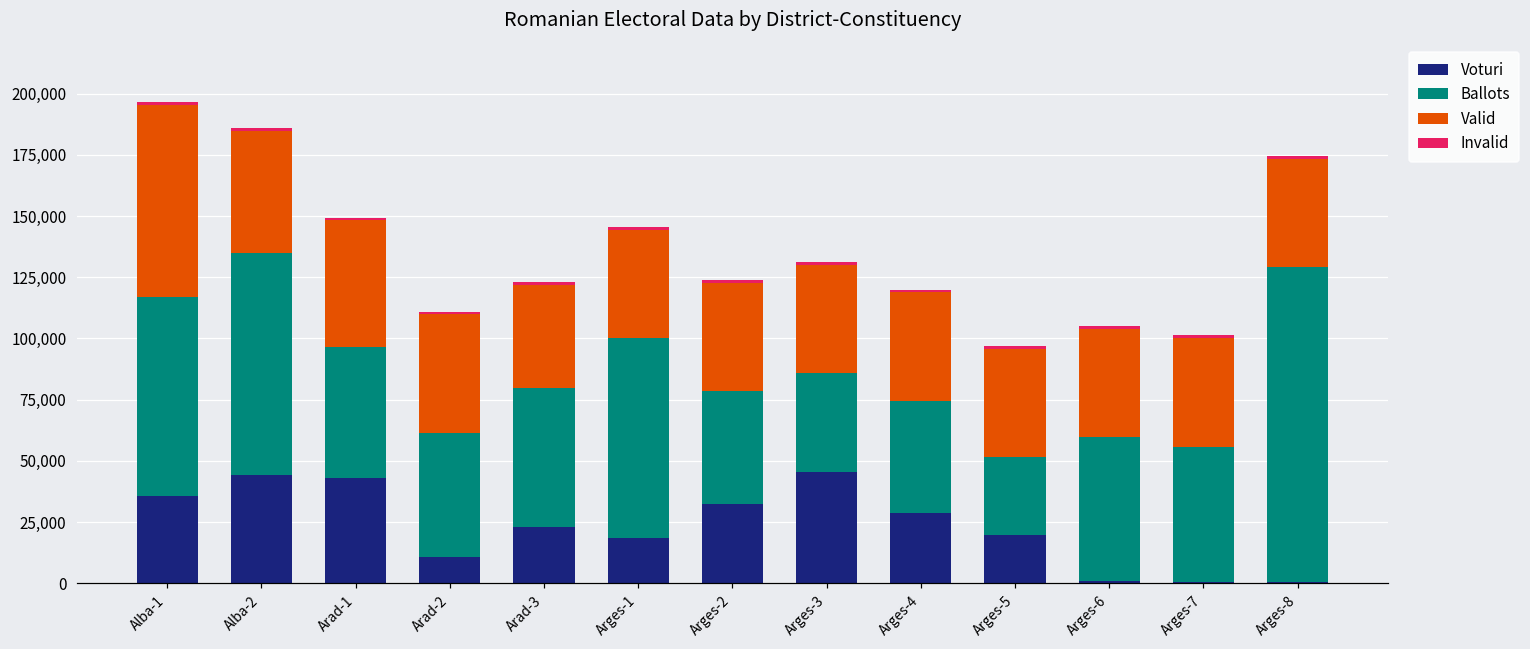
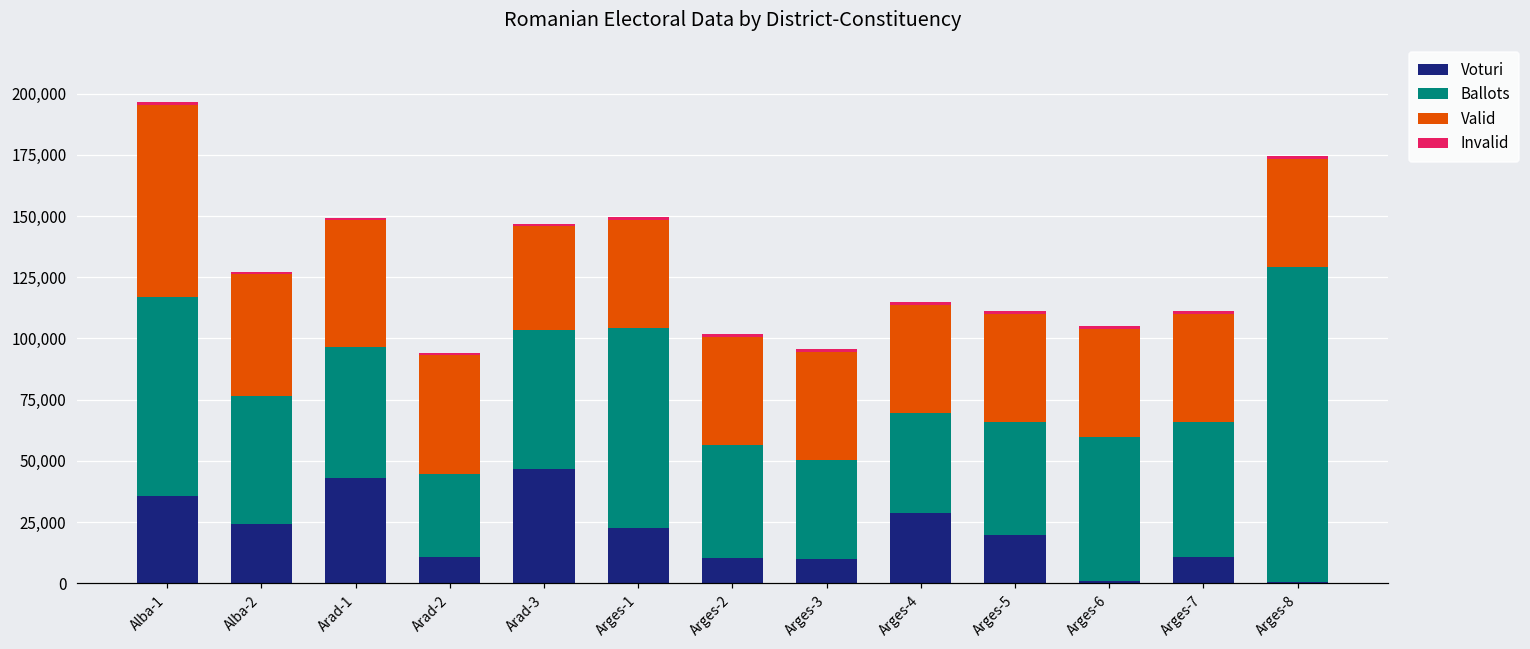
Voturi, Alba-2: 44,000 -> 24,000
Ballots, Alba-2: 91,000 -> 52,000
Ballots, Arad-2: 51,000 -> 34,000
Voturi, Arad-3: 23,000 -> 47,000
Voturi, Arges-1: 18,000 -> 22,000
Voturi, Arges-2: 32,000 -> 11,000
Voturi, Arges-3: 46,000 -> 10,000
Ballots, Arges-4: 46,000 -> 41,000
Ballots, Arges-5: 32,000 -> 46,000
Voturi, Arges-7: 1,000 -> 11,000
